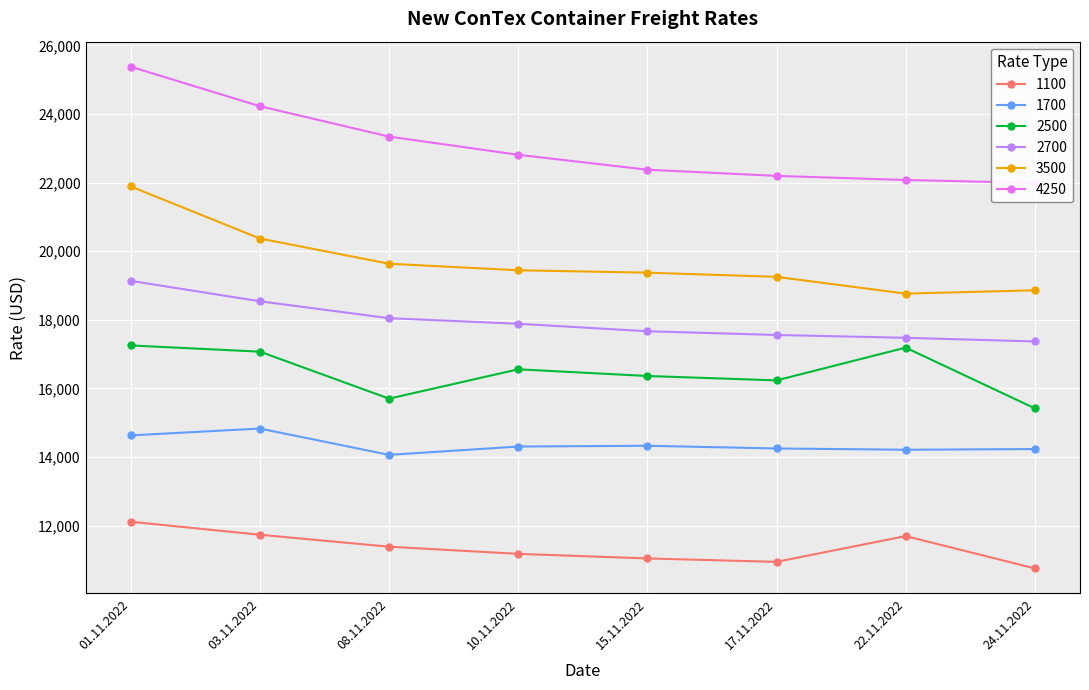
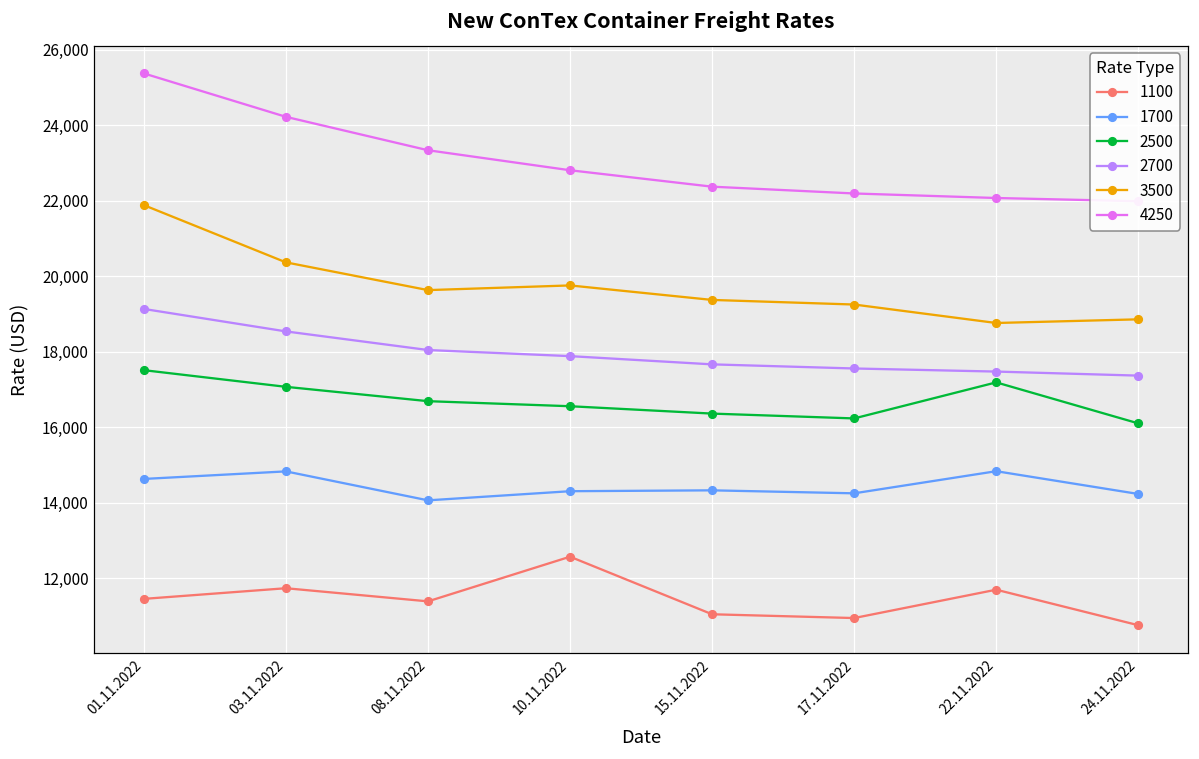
1100, 01.11.2022: 12,100 -> 11,500
2500, 01.11.2022: 17,300 -> 17,500
2500, 08.11.2022: 15,700 -> 16,700
1100, 10.11.2022: 11,200 -> 12,600
3500, 10.11.2022: 19,400 -> 19,800
1700, 22.11.2022: 14,200 -> 14,800
2500, 24.11.2022: 15,400 -> 16,100
